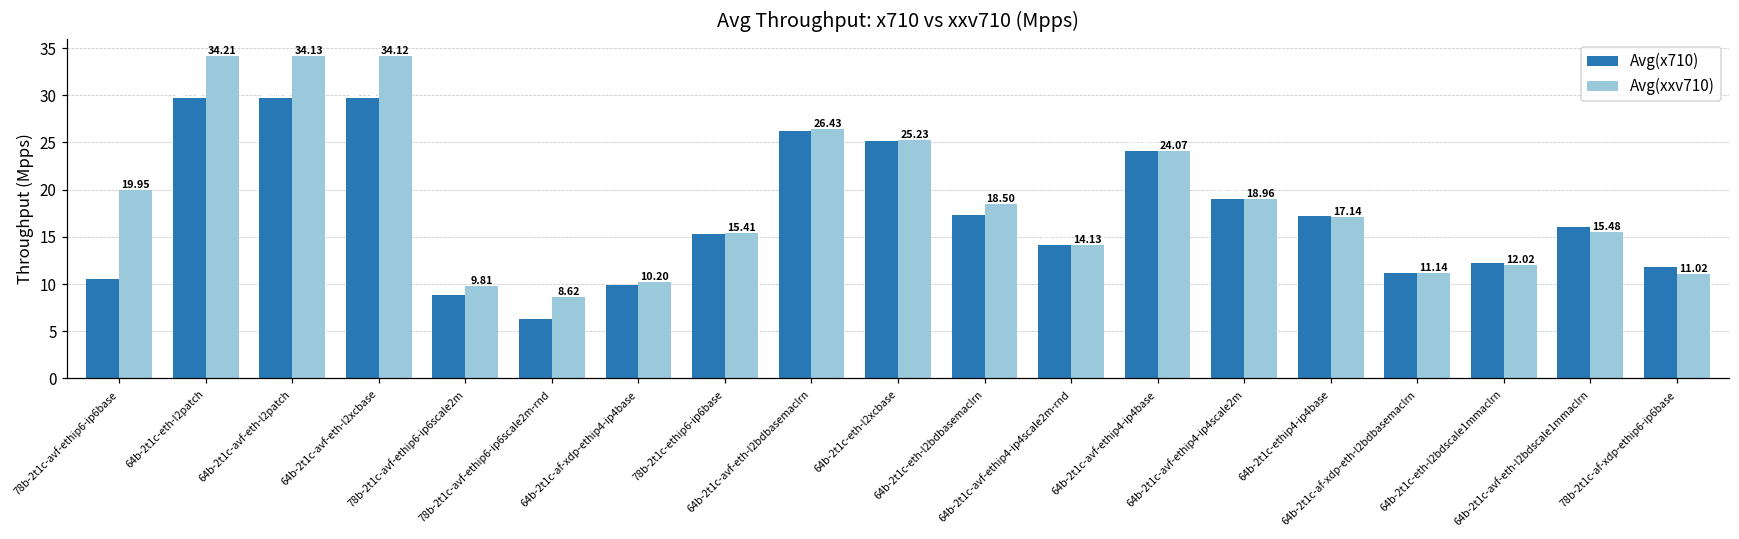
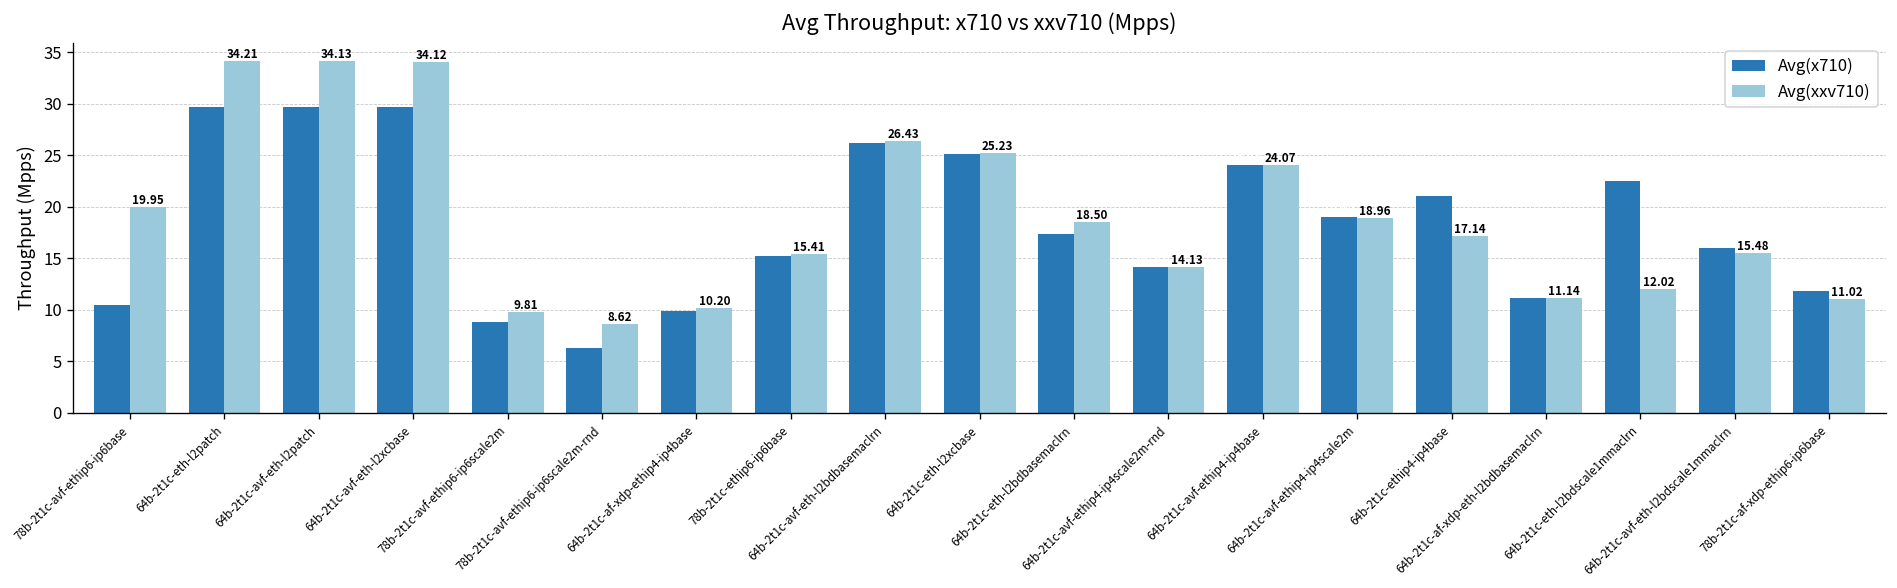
Avg(x710), 64b-2t1c-ethip4-ip4base: 17 -> 21
Avg(x710), 64b-2t1c-eth-l2bdscale1mmaclrn: 12 -> 22
